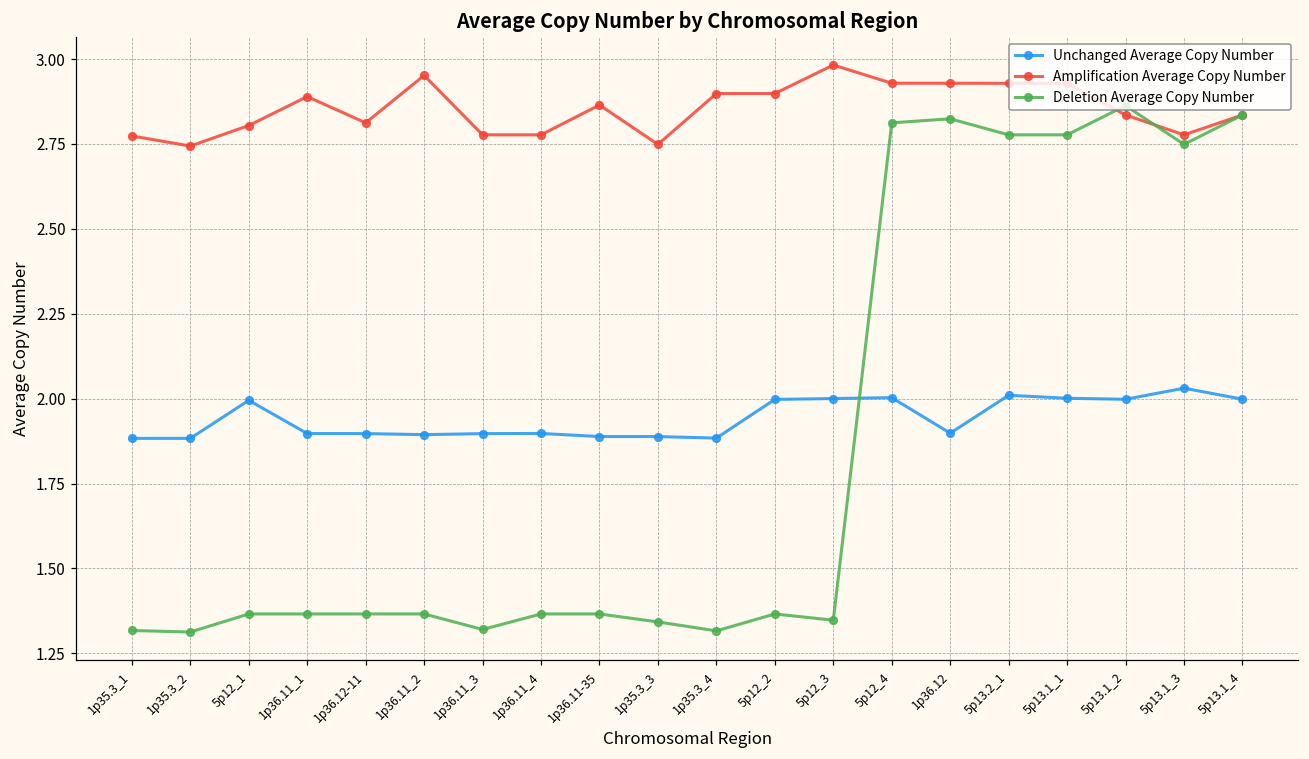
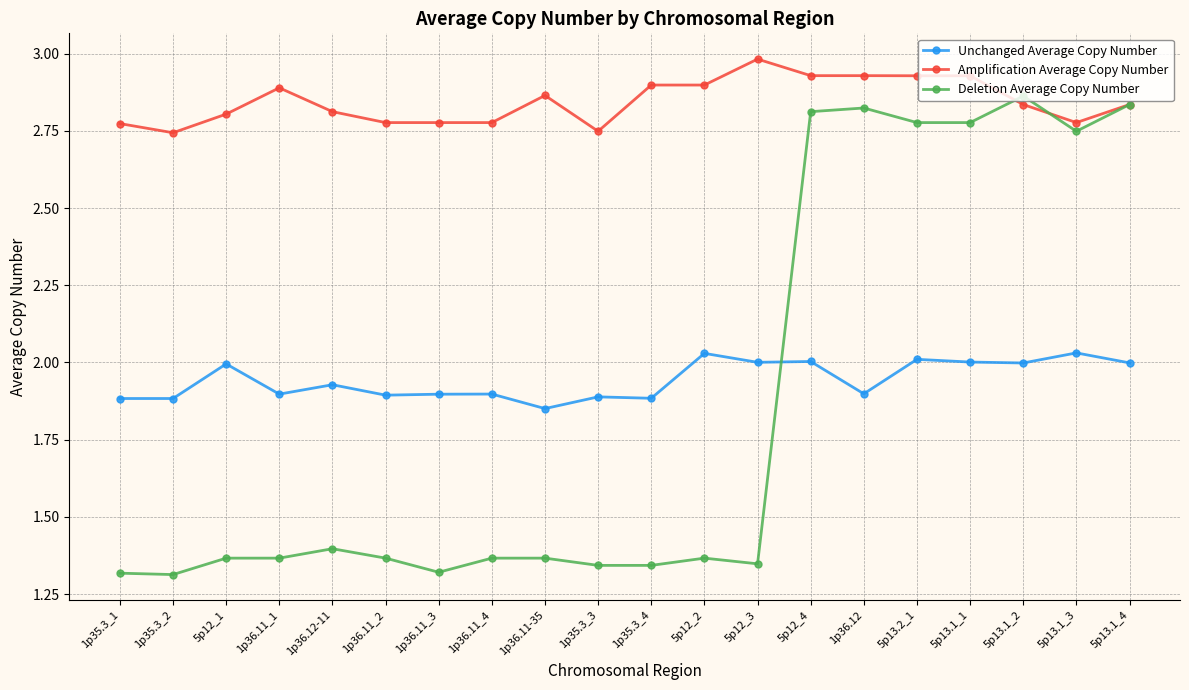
Unchanged Average Copy Number, 1p36.12-11: 1.90 -> 1.93
Deletion Average Copy Number, 1p36.12-11: 1.37 -> 1.40
Amplification Average Copy Number, 1p36.11_2: 2.95 -> 2.78
Unchanged Average Copy Number, 1p36.11-35: 1.89 -> 1.85
Deletion Average Copy Number, 1p35.3_4: 1.32 -> 1.34
Unchanged Average Copy Number, 5p12_2: 2.00 -> 2.03
